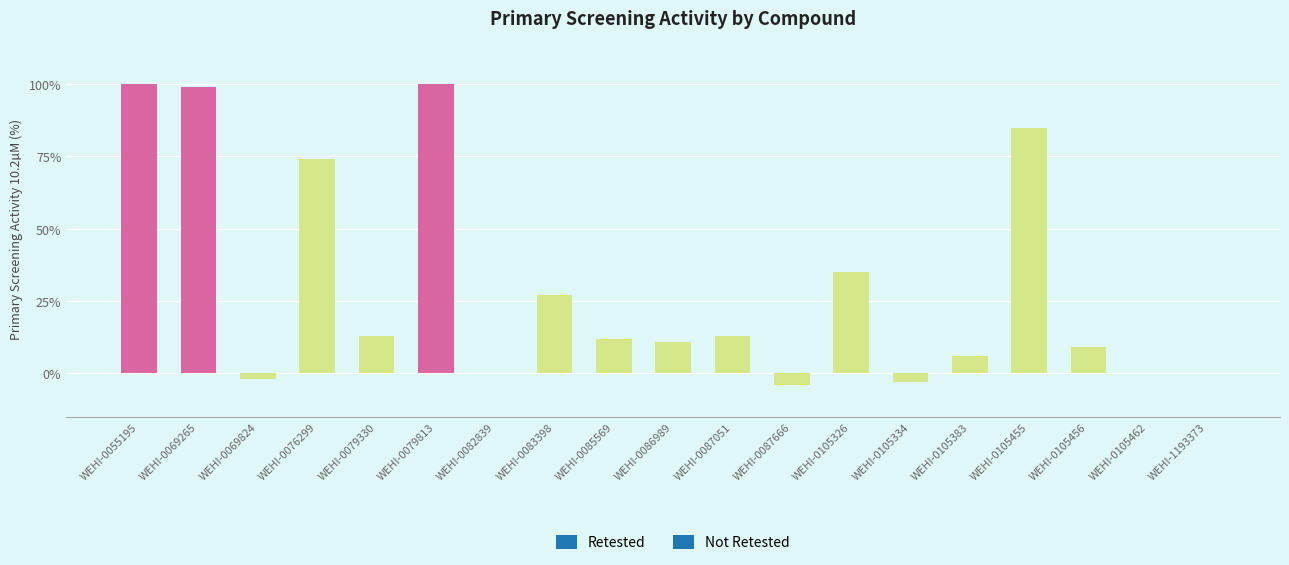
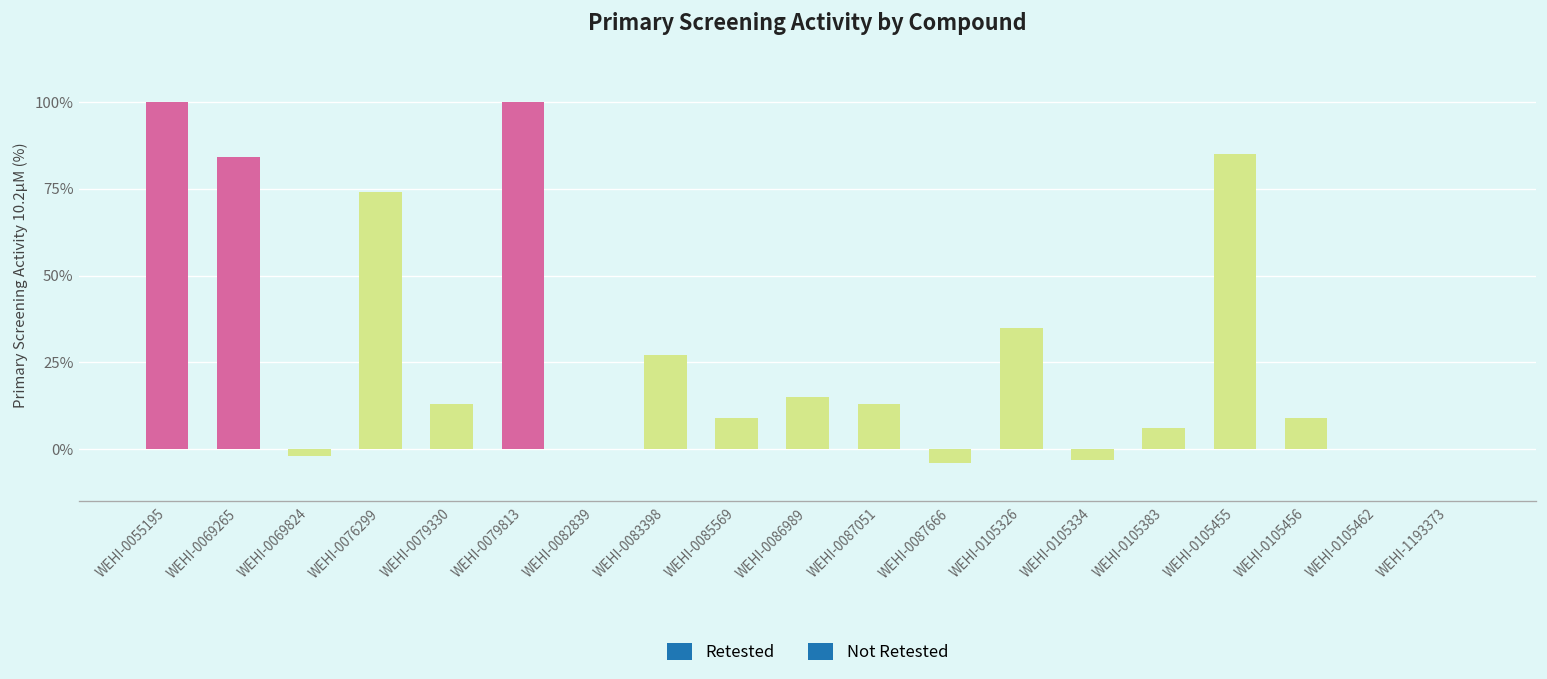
WEHI-0069265: 99% -> 84%
WEHI-0085569: 12% -> 9%
WEHI-0086989: 11% -> 15%
